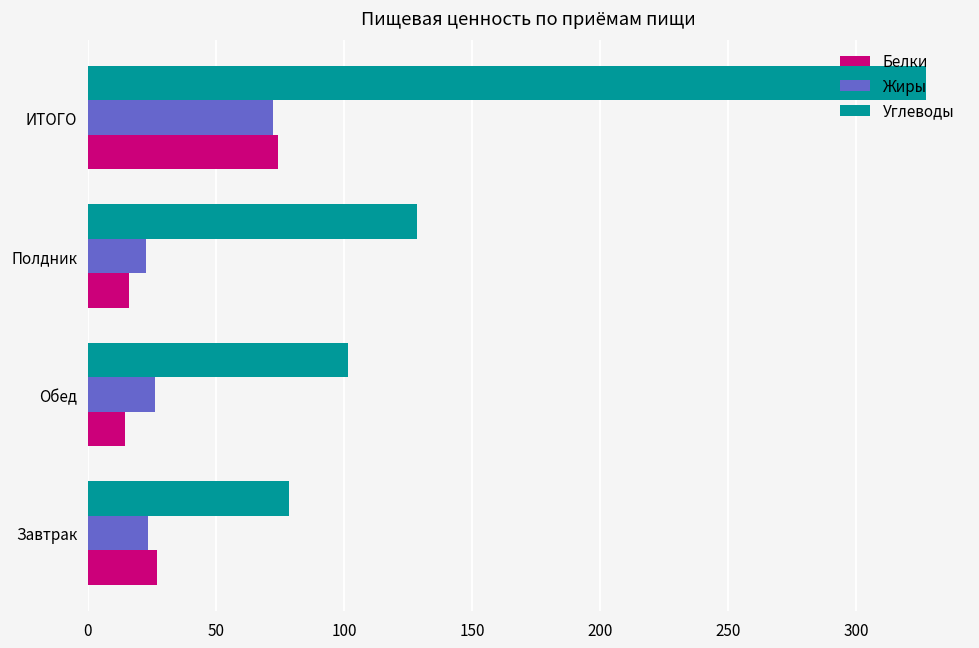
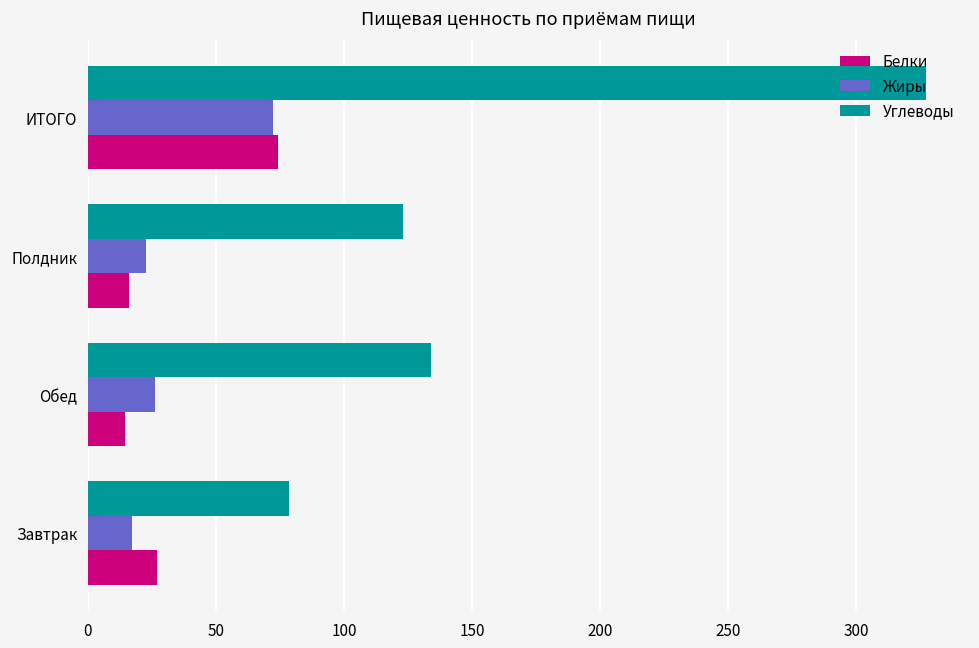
Углеводы, Полдник: 128 -> 123
Углеводы, Обед: 102 -> 134
Жиры, Завтрак: 23 -> 17
